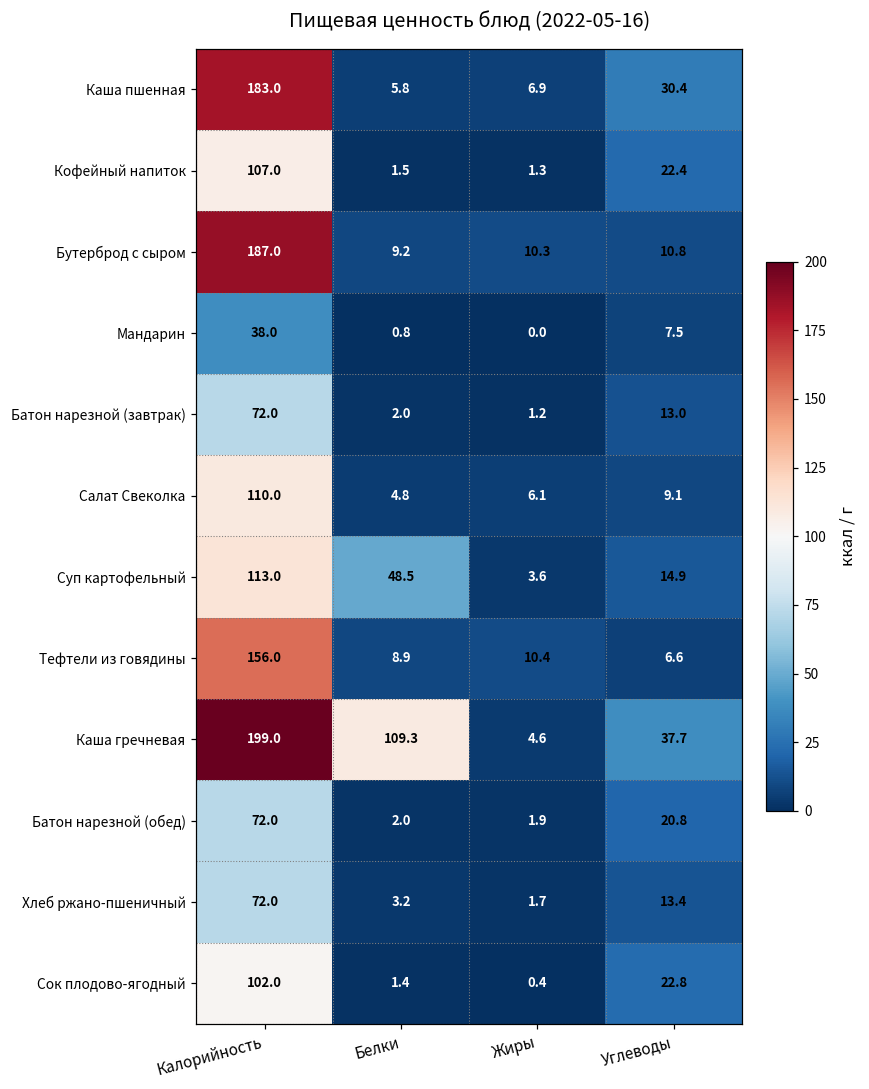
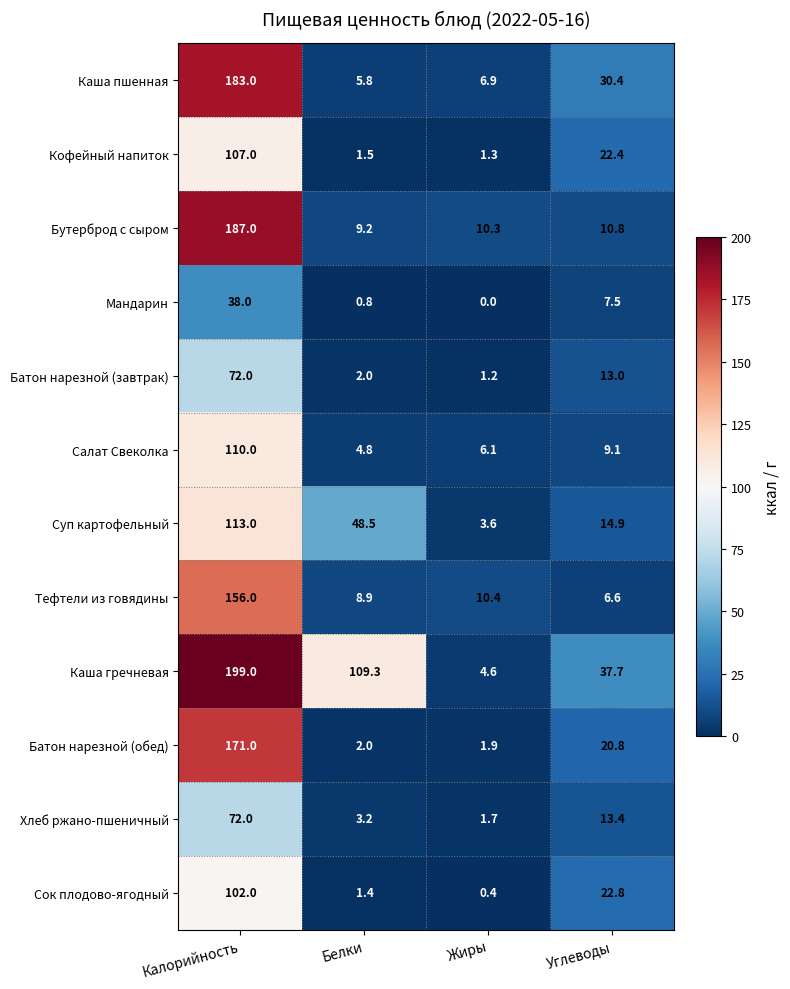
Батон нарезной (обед), Калорийность: 72.0 -> 171.0
